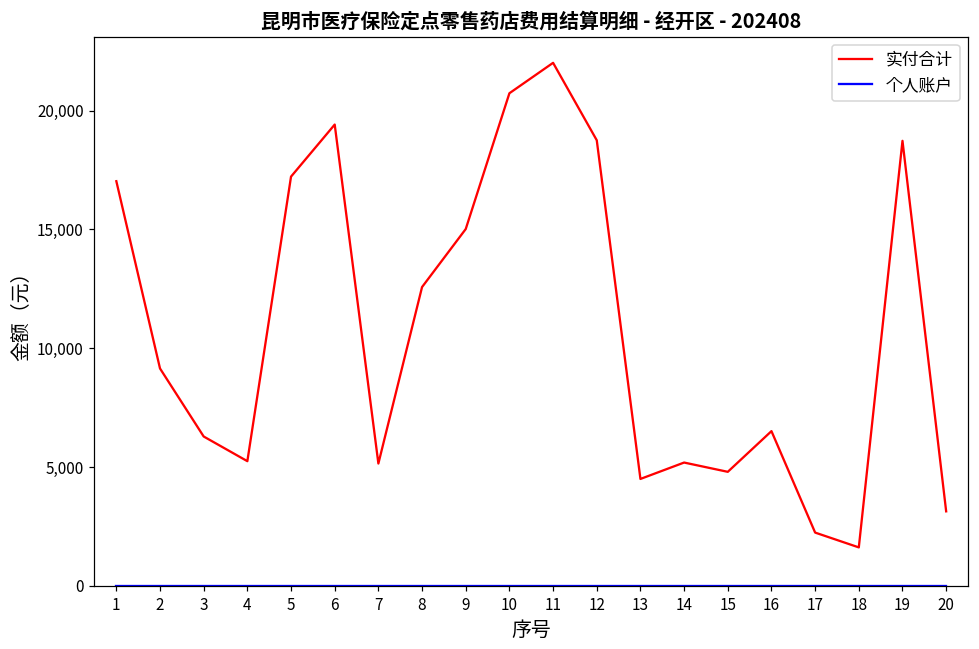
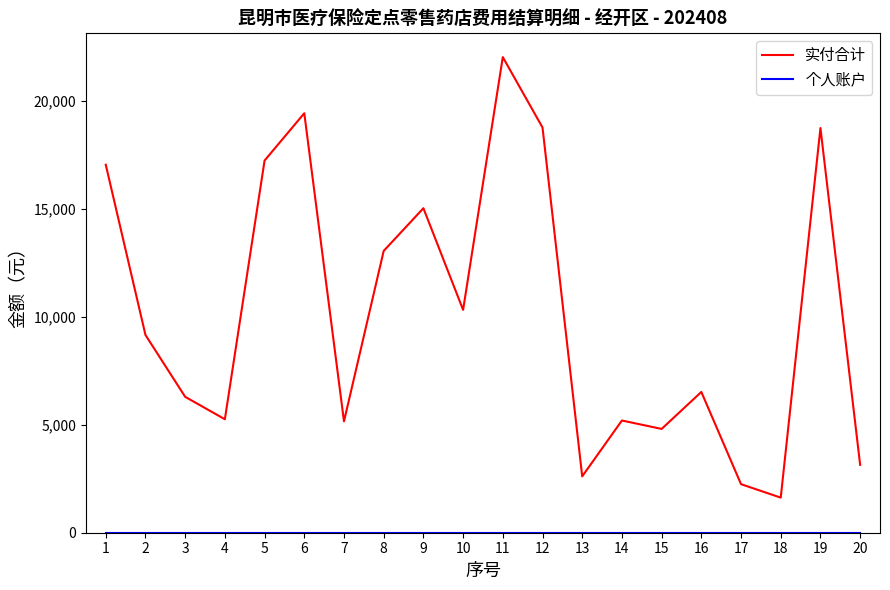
实付合计, 8: 12,600 -> 13,000
实付合计, 10: 20,700 -> 10,300
实付合计, 13: 4,500 -> 2,600
